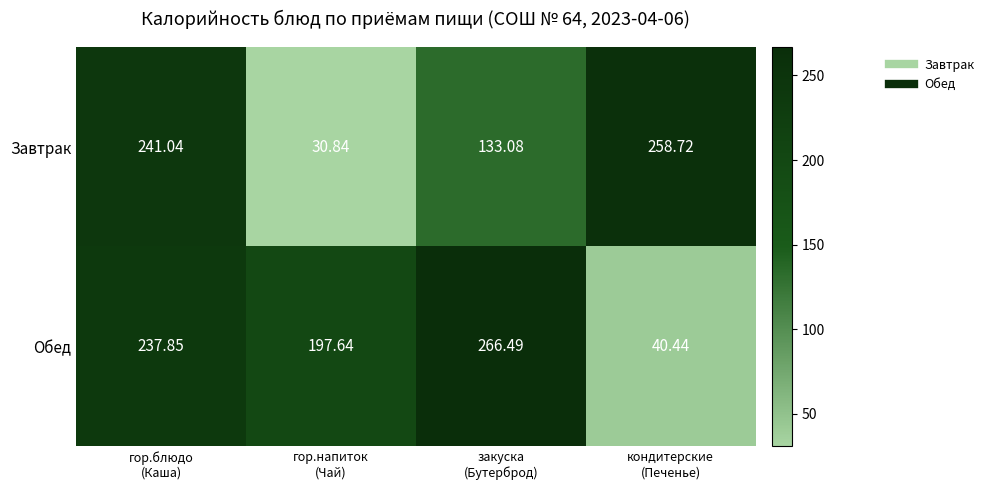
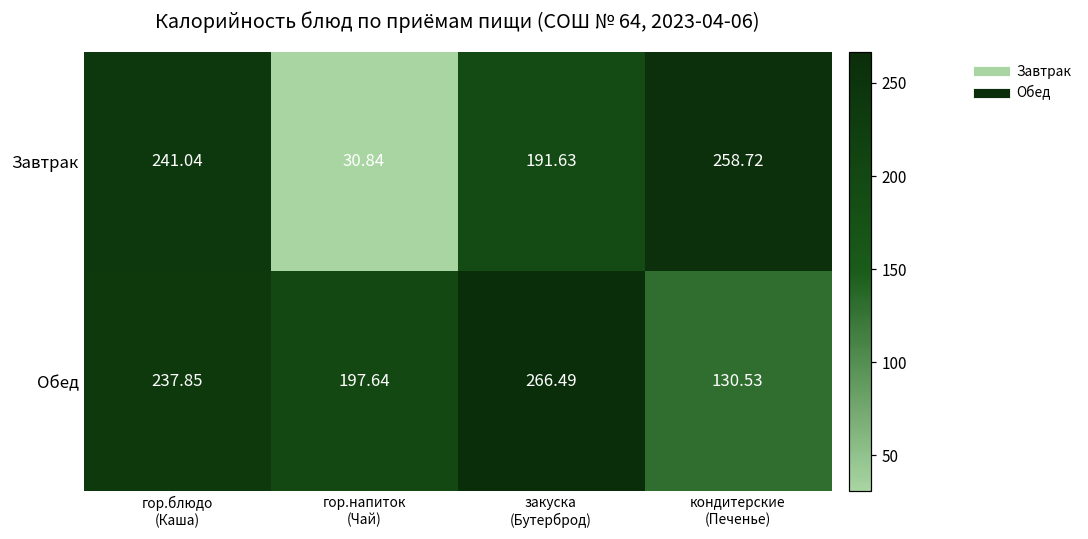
Завтрак, закуска (Бутерброд): 133.08 -> 191.63
Обед, кондитерские (Печенье): 40.44 -> 130.53
